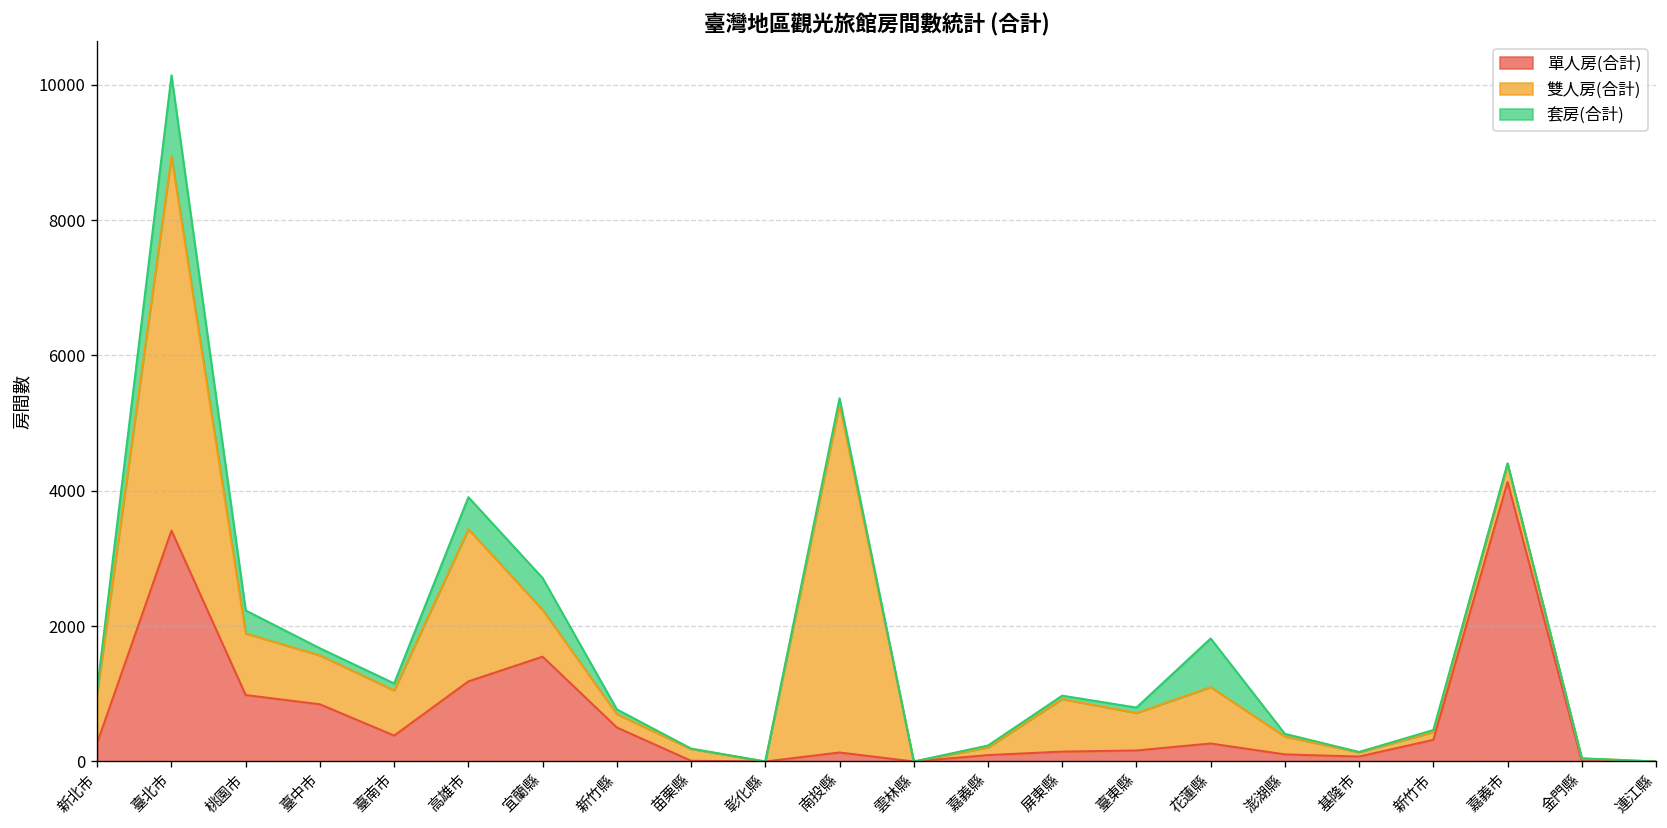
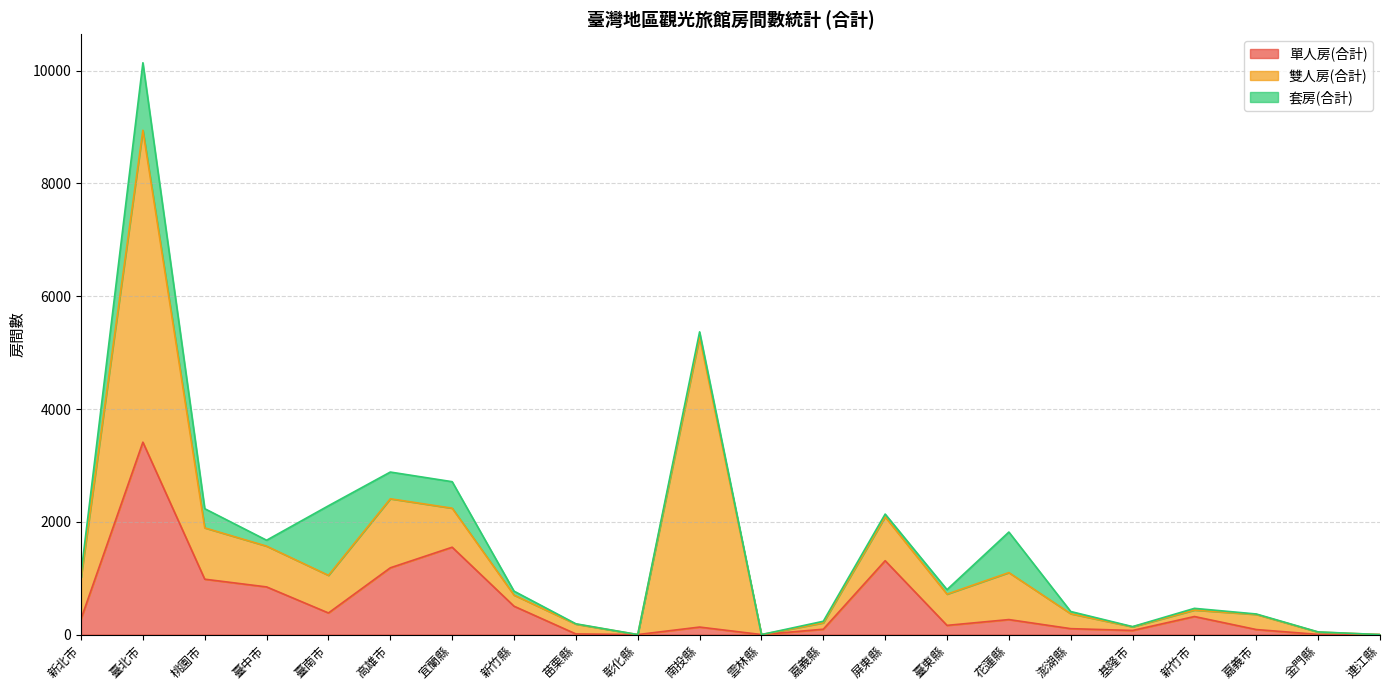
套房(合計), 臺南市: 100 -> 1200
雙人房(合計), 高雄市: 2200 -> 1200
單人房(合計), 屏東縣: 100 -> 1300
單人房(合計), 嘉義市: 4100 -> 100
